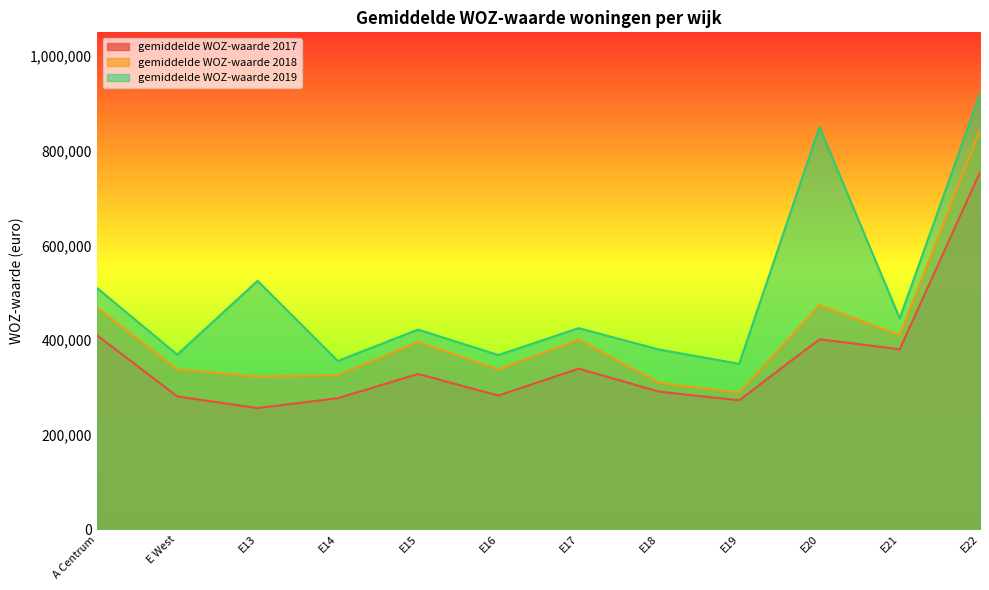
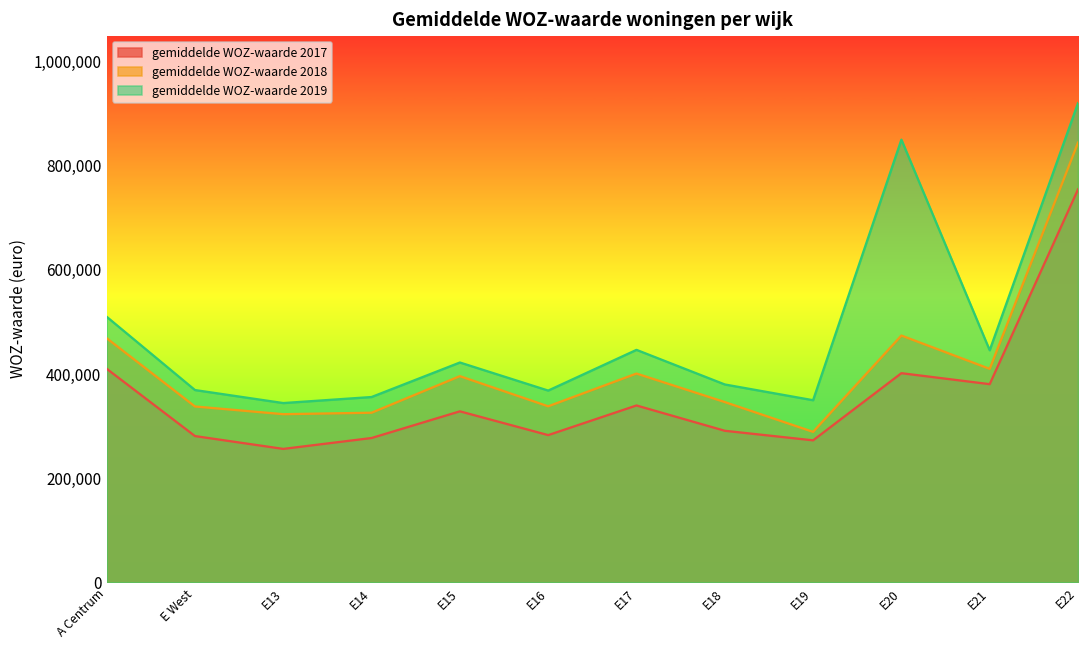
gemiddelde WOZ-waarde 2019, E13: 530,000 -> 340,000
gemiddelde WOZ-waarde 2019, E17: 430,000 -> 450,000
gemiddelde WOZ-waarde 2018, E18: 310,000 -> 350,000
